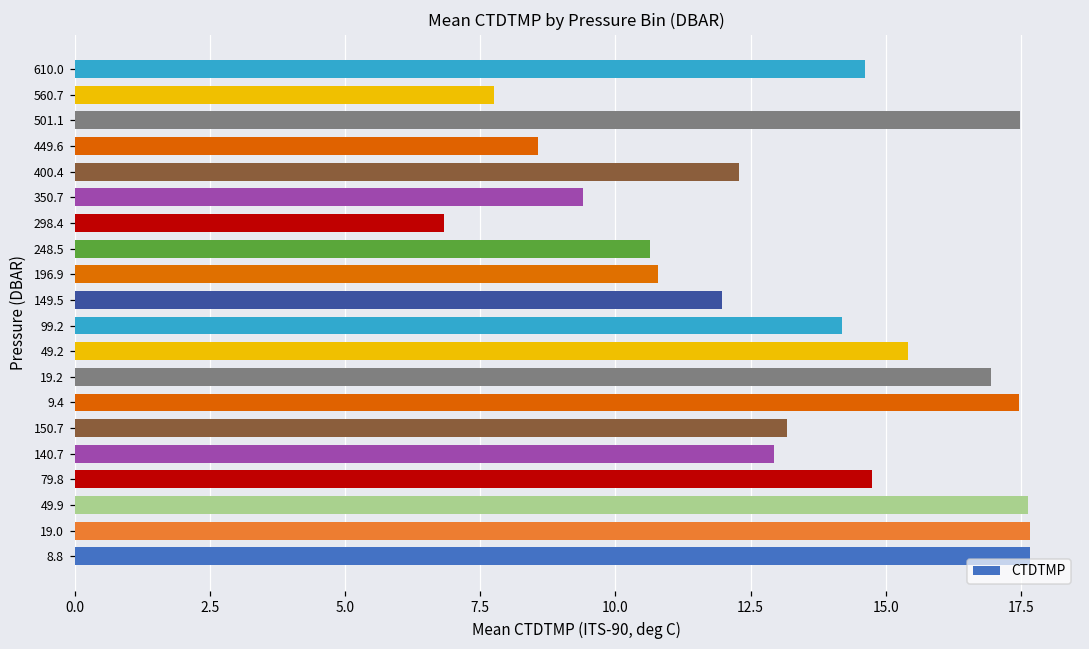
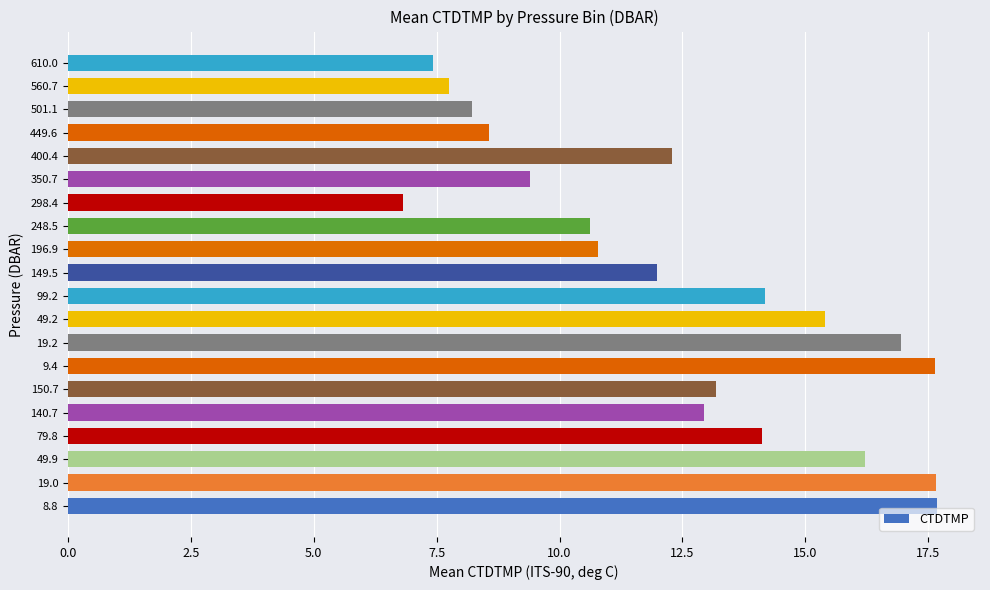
610.0: 14.6 -> 7.4
501.1: 17.5 -> 8.2
9.4: 17.5 -> 17.6
79.8: 14.7 -> 14.1
49.9: 17.6 -> 16.2
